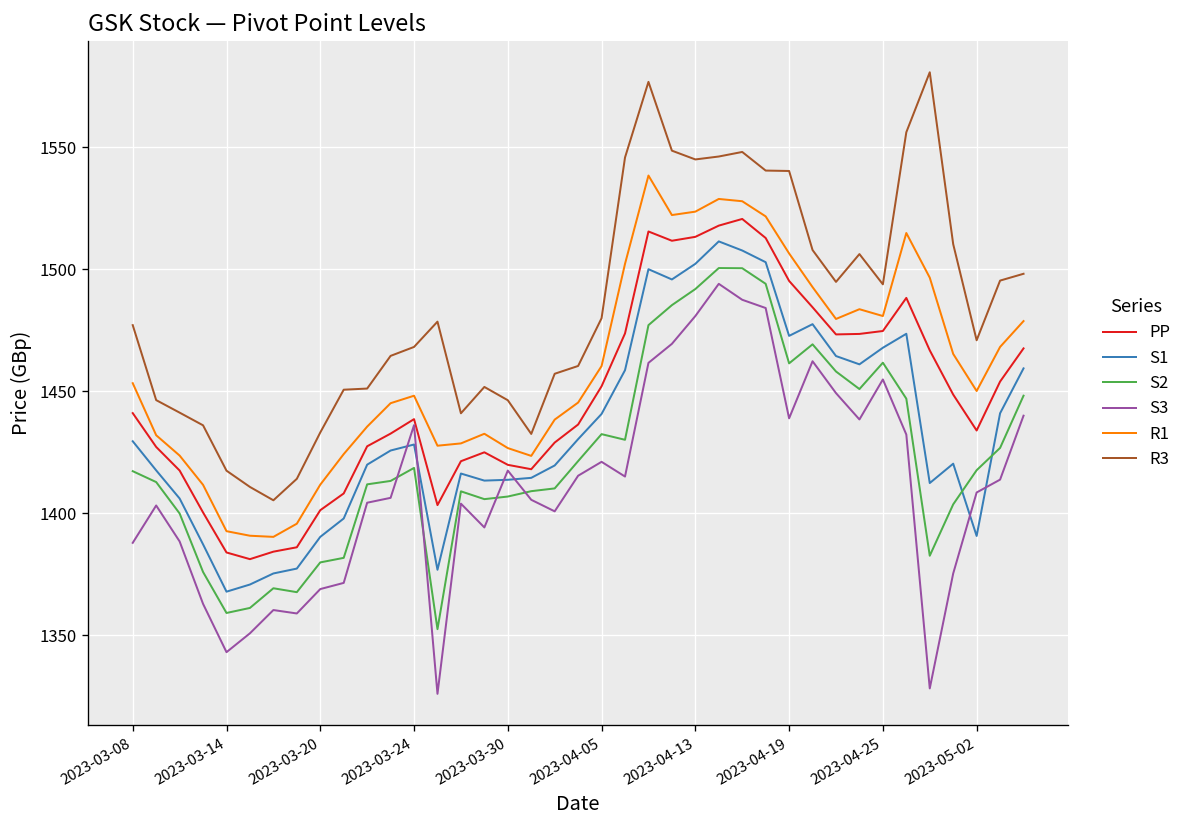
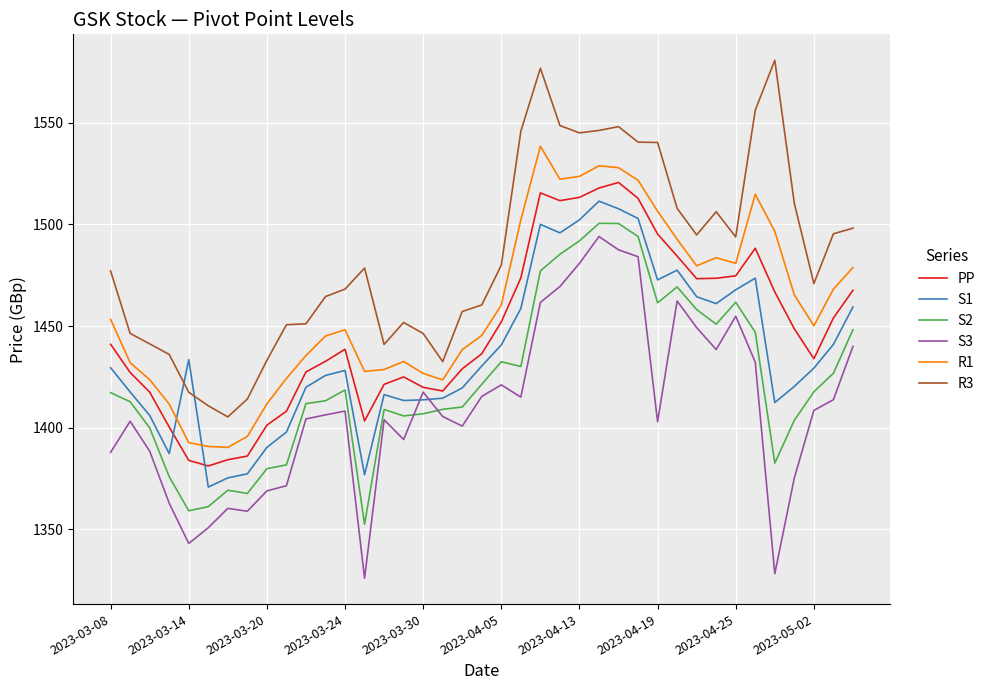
S1, 2023-03-14: 1368 -> 1434
S3, 2023-03-24: 1436 -> 1408
S3, 2023-04-19: 1439 -> 1403
S1, 2023-05-02: 1391 -> 1429
